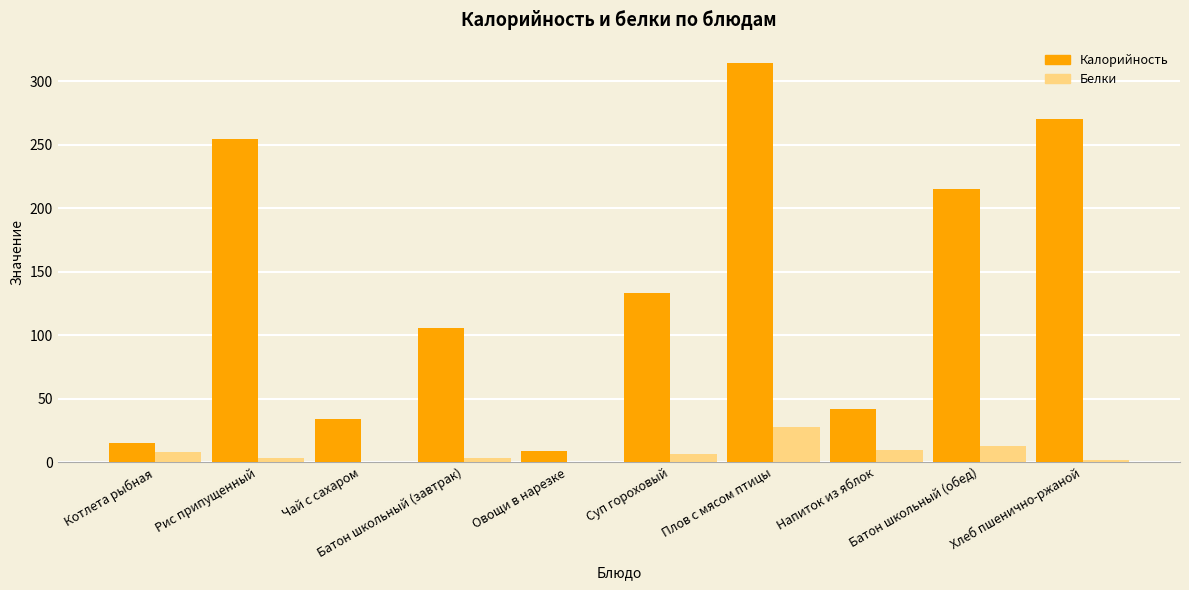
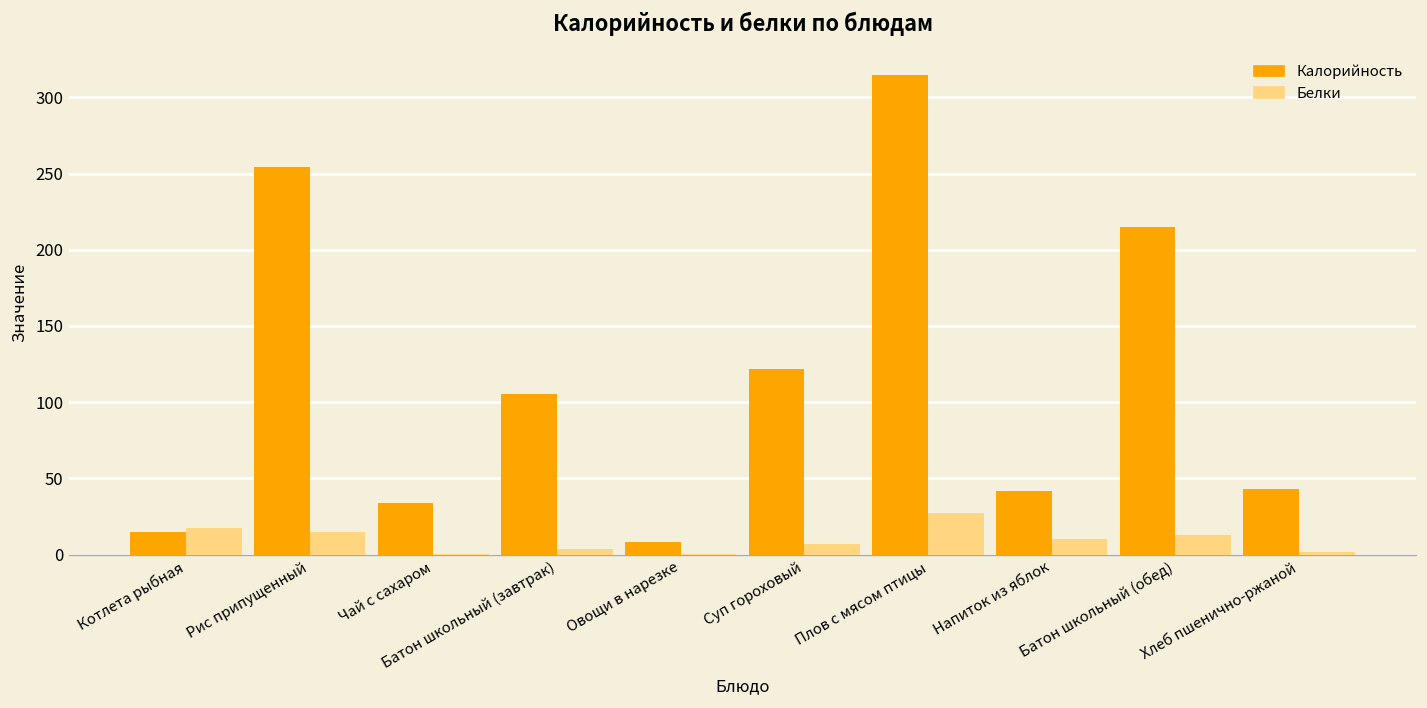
Белки, Котлета рыбная: 8 -> 18
Белки, Рис припущенный: 4 -> 15
Калорийность, Суп гороховый: 133 -> 122
Калорийность, Хлеб пшенично-ржаной: 271 -> 43
